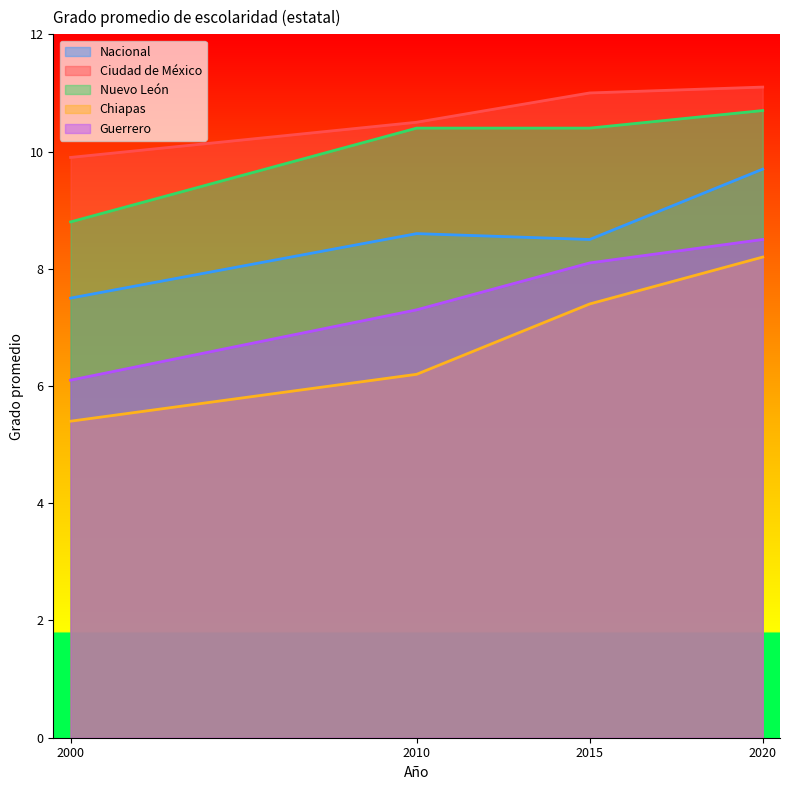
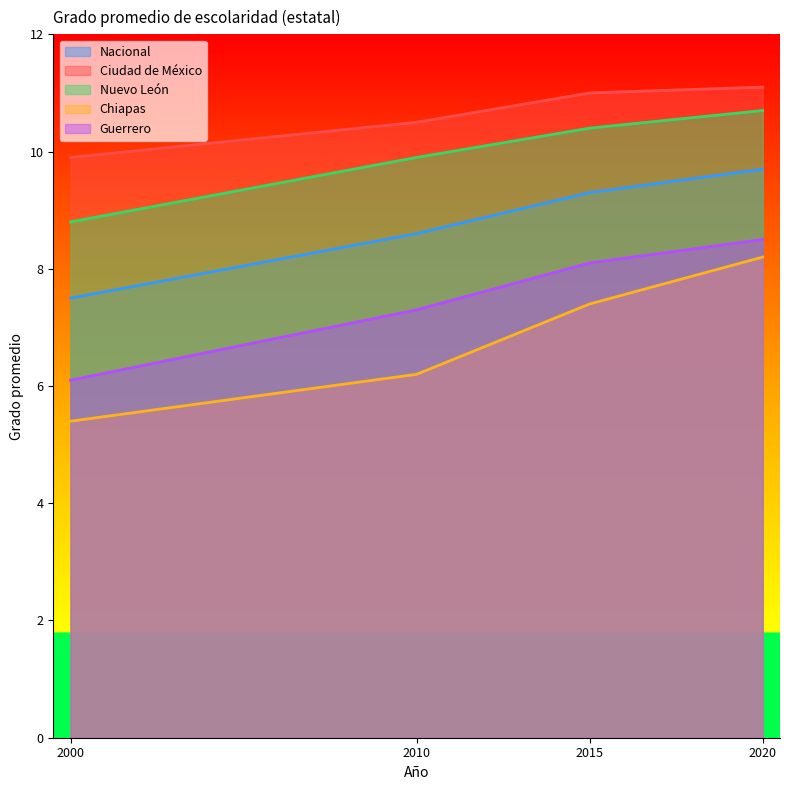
Nuevo León, 2010: 10.4 -> 9.9
Nacional, 2015: 8.5 -> 9.3
